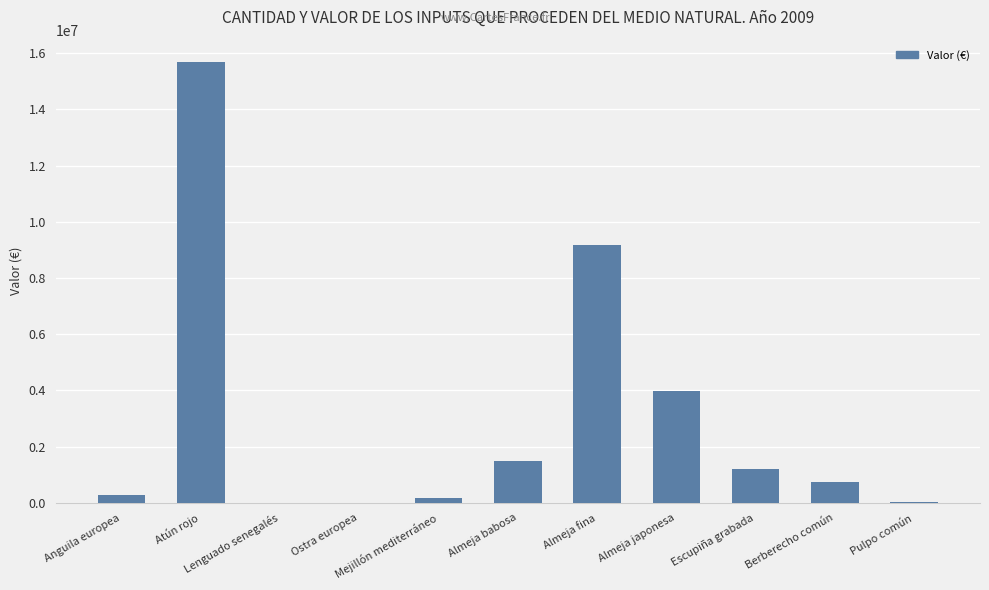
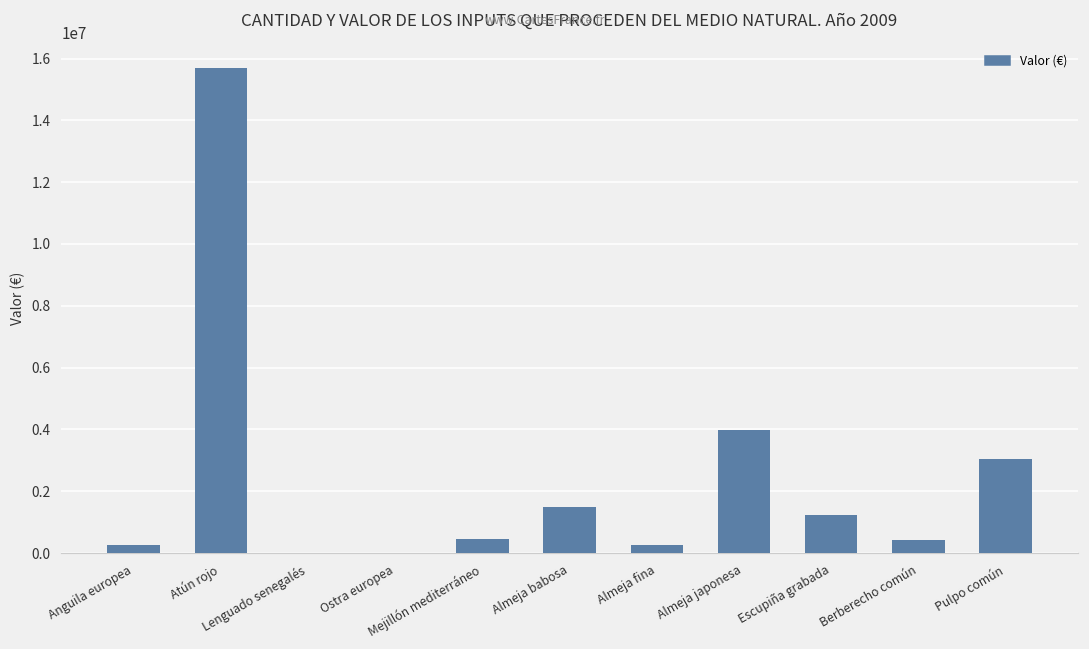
Mejillón mediterráneo: 200000 -> 500000
Almeja fina: 9200000 -> 300000
Berberecho común: 700000 -> 400000
Pulpo común: 0 -> 3000000
